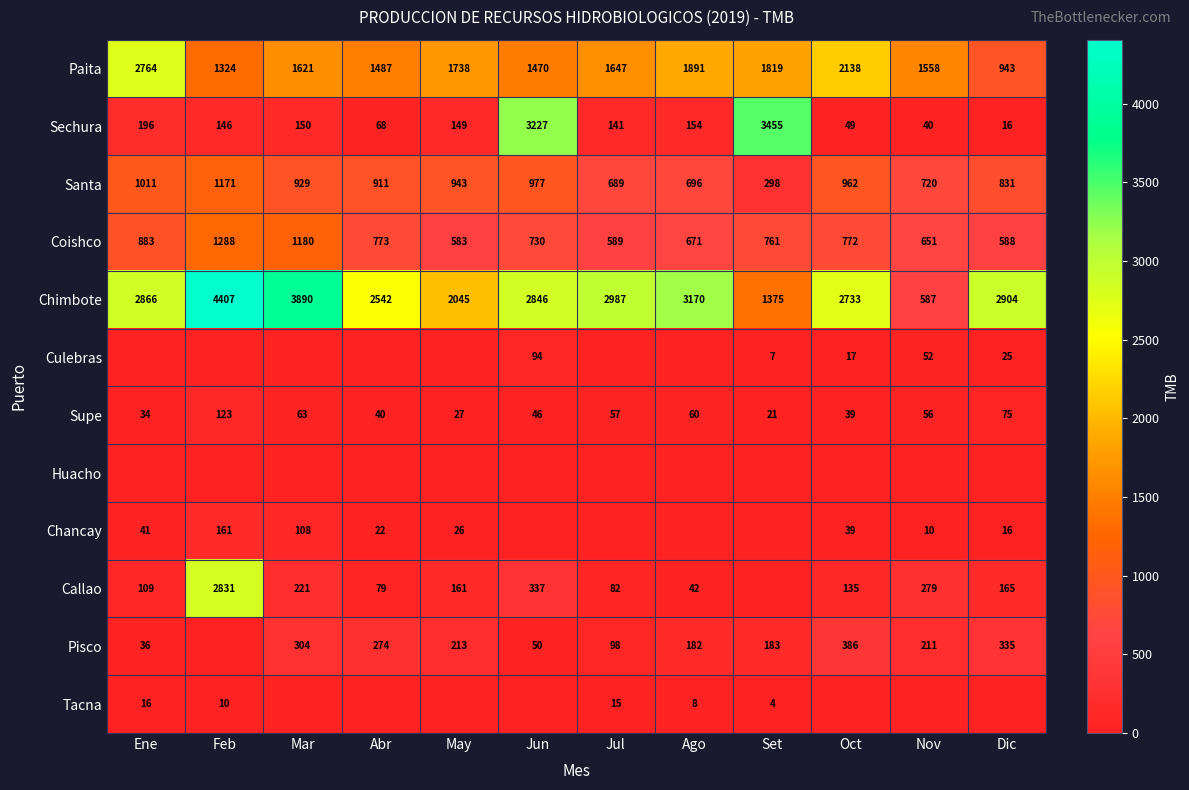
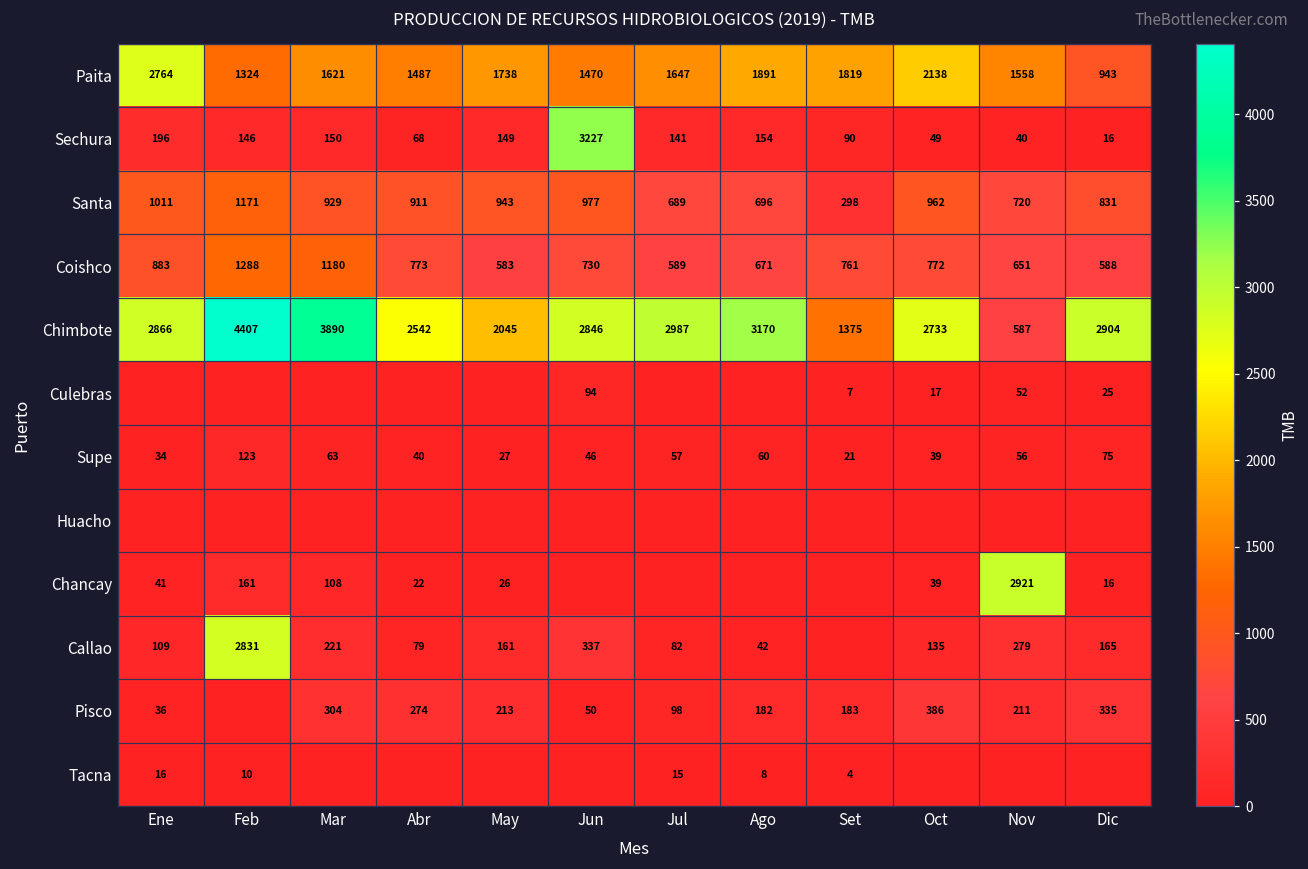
Sechura, Set: 3455 -> 90
Chancay, Nov: 10 -> 2921
